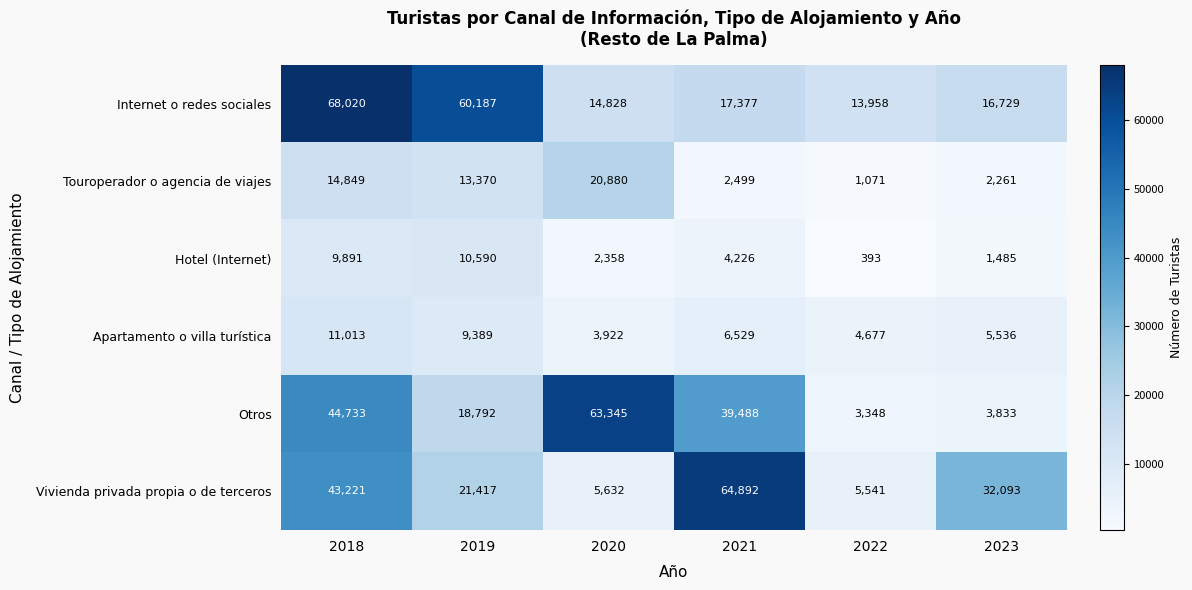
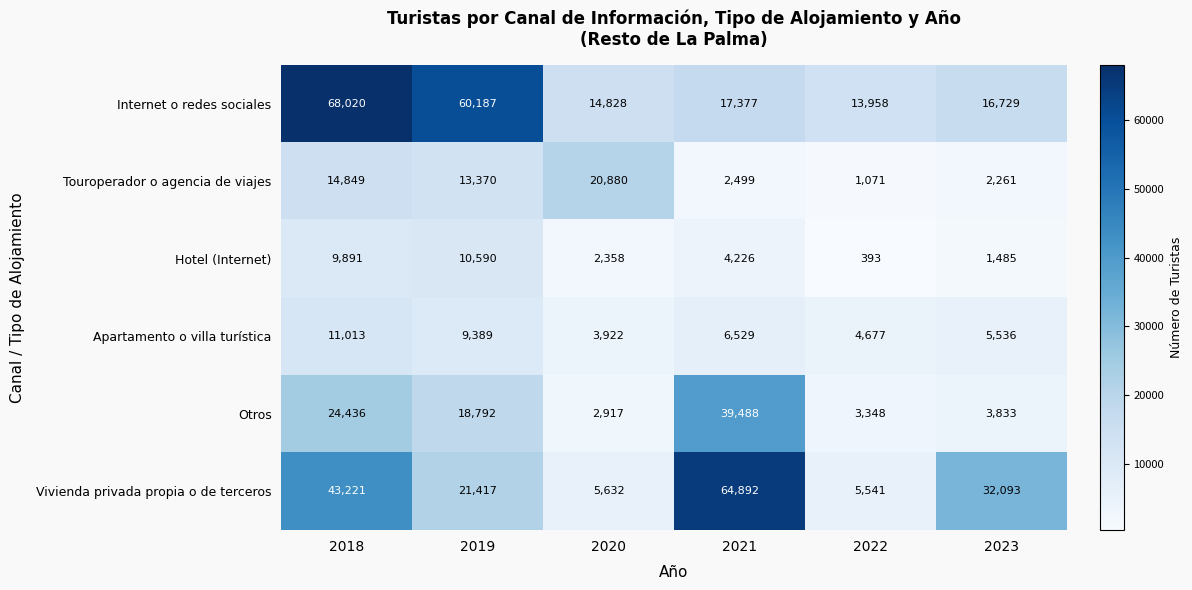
Otros, 2018: 44,733 -> 24,436
Otros, 2020: 63,345 -> 2,917
